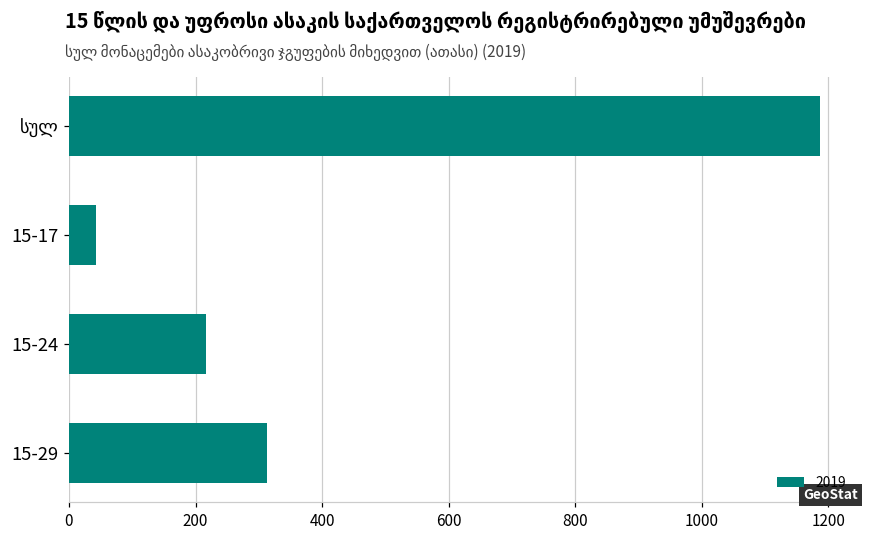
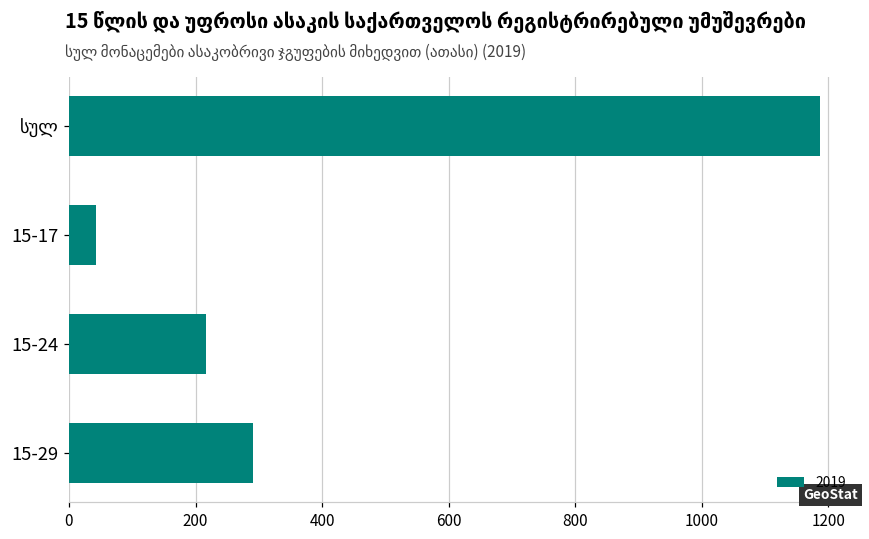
15-29: 310 -> 290
